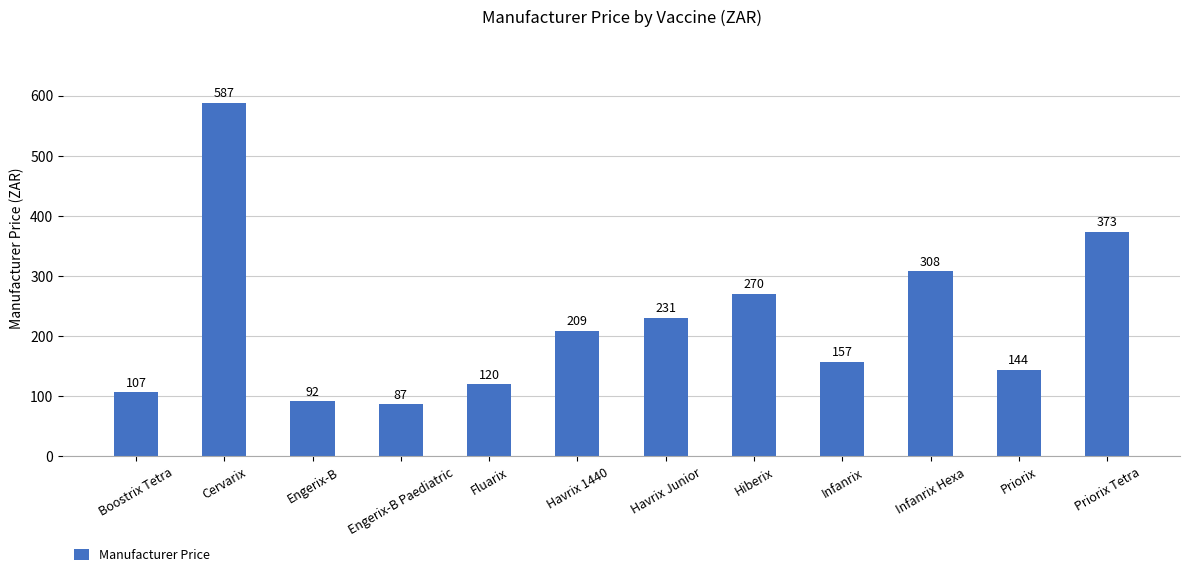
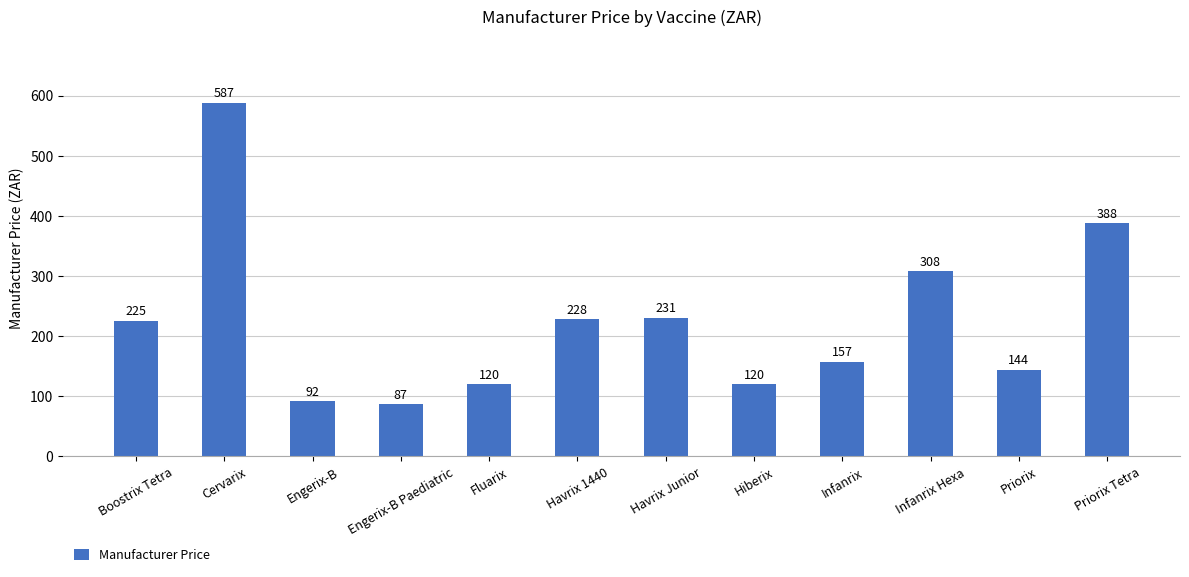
Boostrix Tetra: 107 -> 225
Havrix 1440: 209 -> 228
Hiberix: 270 -> 120
Priorix Tetra: 373 -> 388
